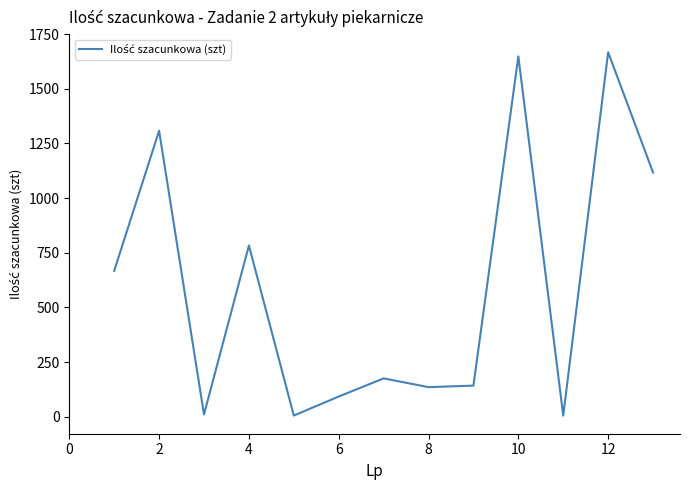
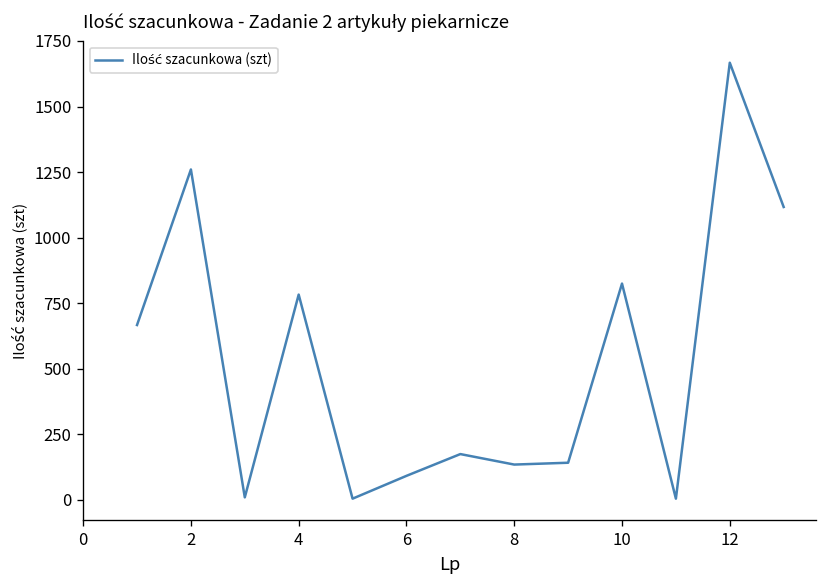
2: 1310 -> 1260
10: 1650 -> 830
